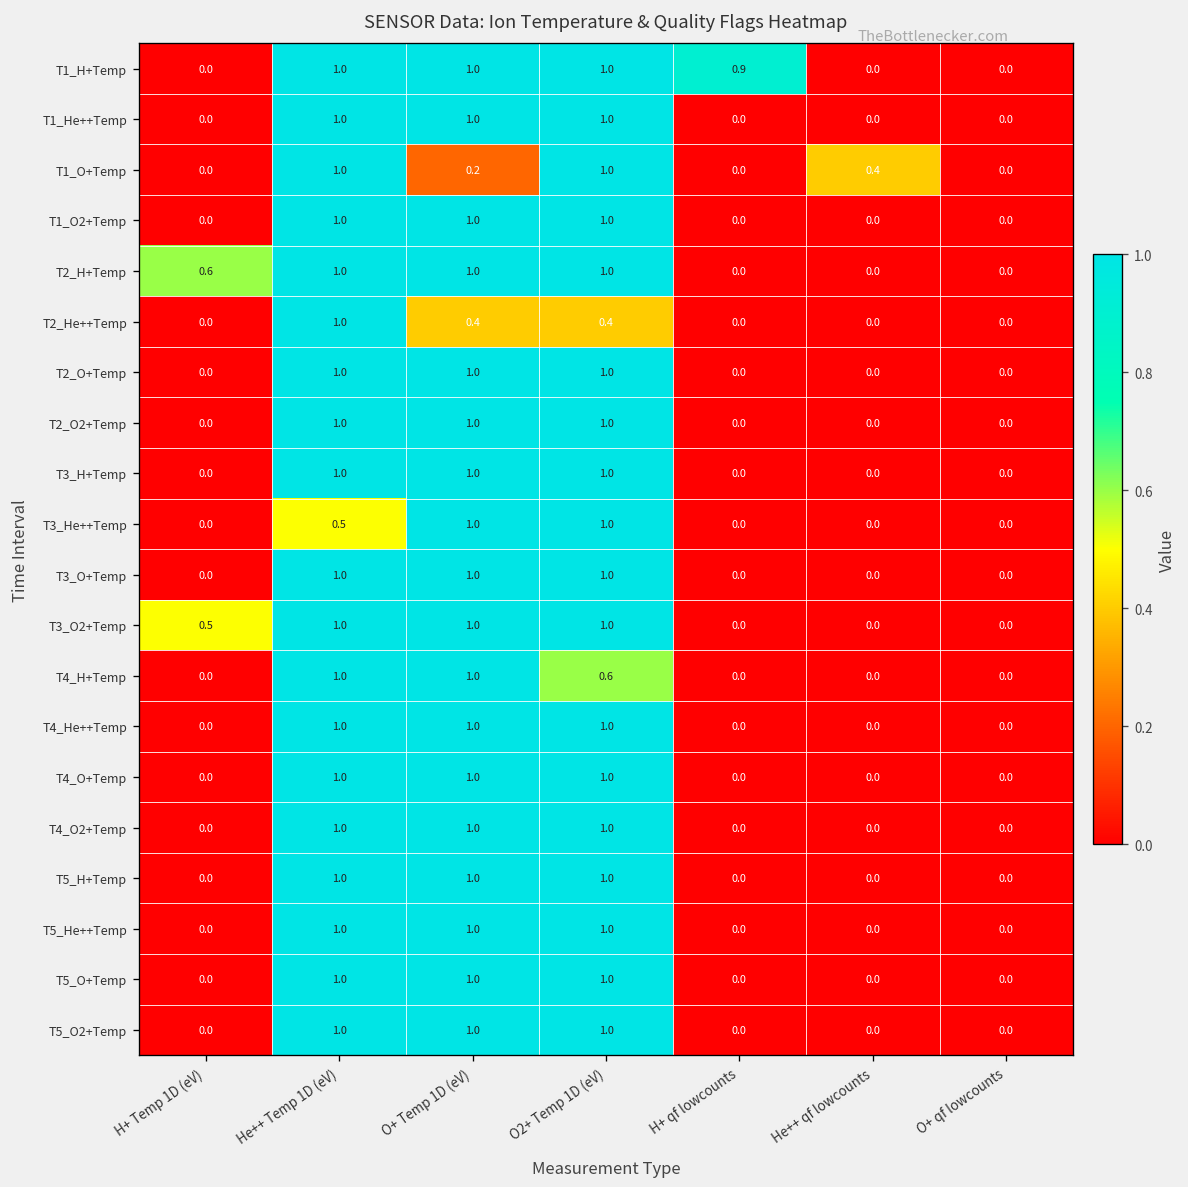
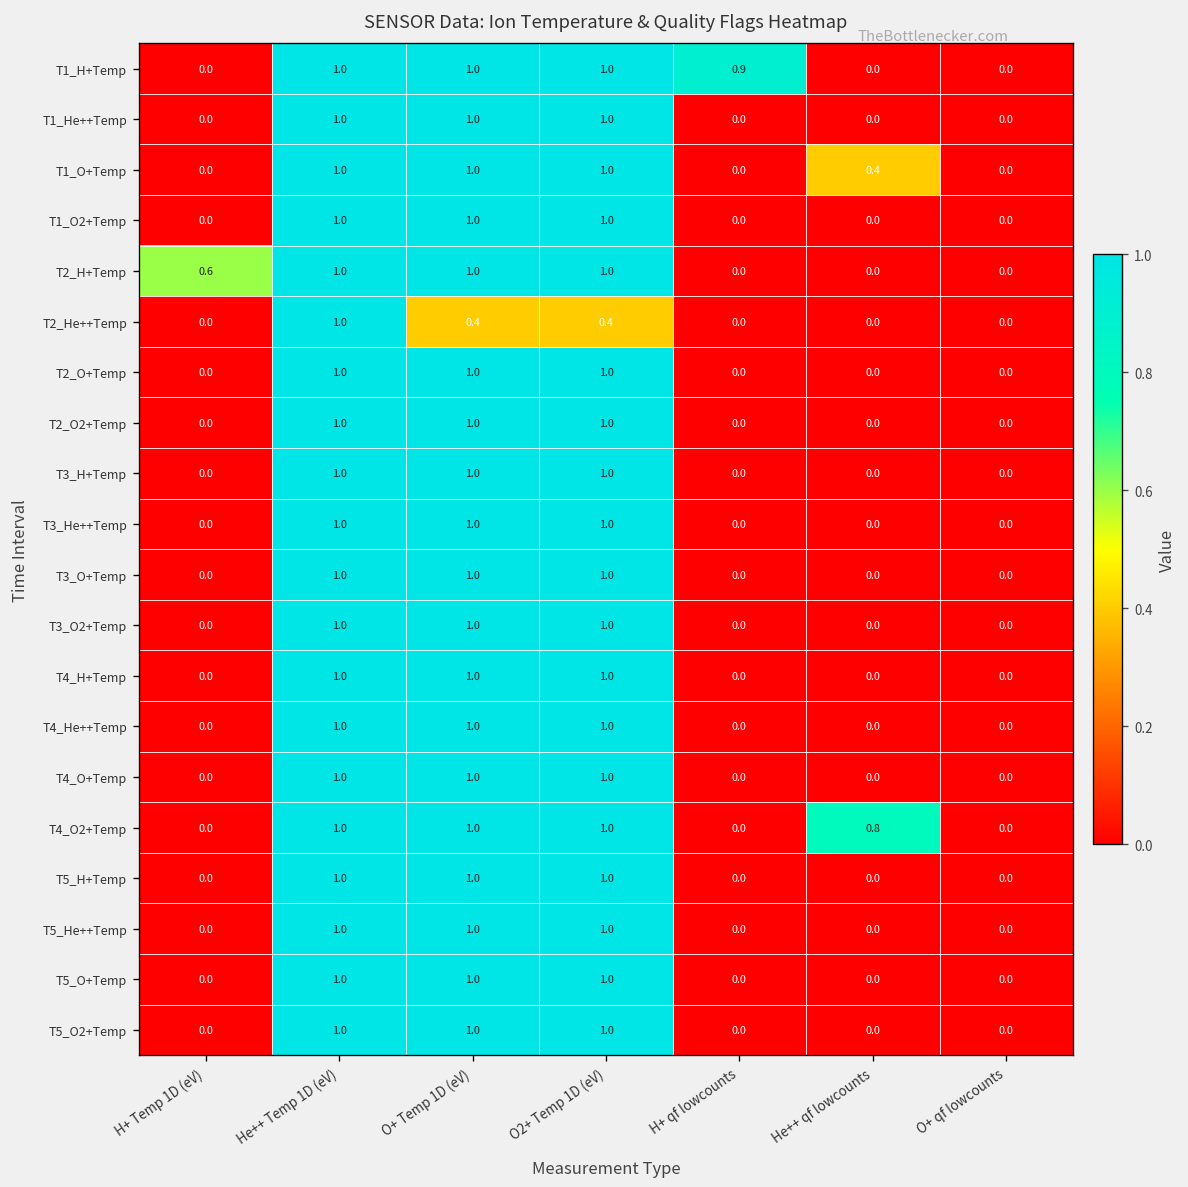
T1_O+Temp, O+ Temp 1D (eV): 0.2 -> 1.0
T3_He++Temp, He++ Temp 1D (eV): 0.5 -> 1.0
T3_O2+Temp, H+ Temp 1D (eV): 0.5 -> 0.0
T4_H+Temp, O2+ Temp 1D (eV): 0.6 -> 1.0
T4_O2+Temp, He++ qf lowcounts: 0.0 -> 0.8
